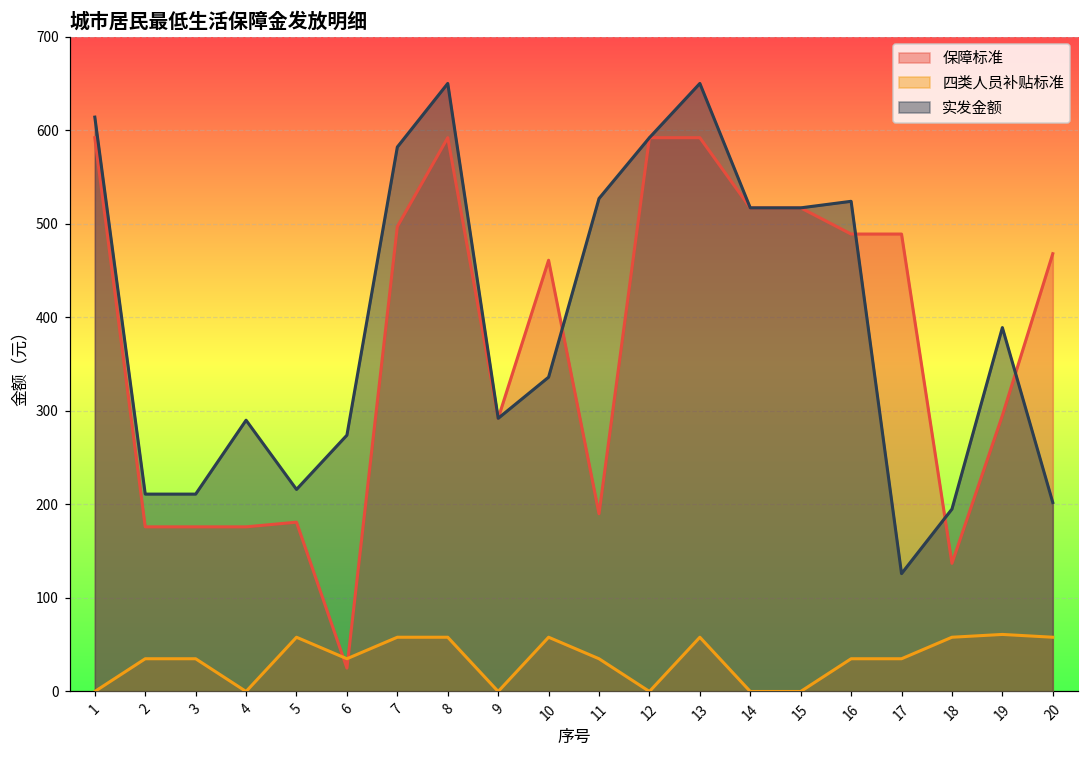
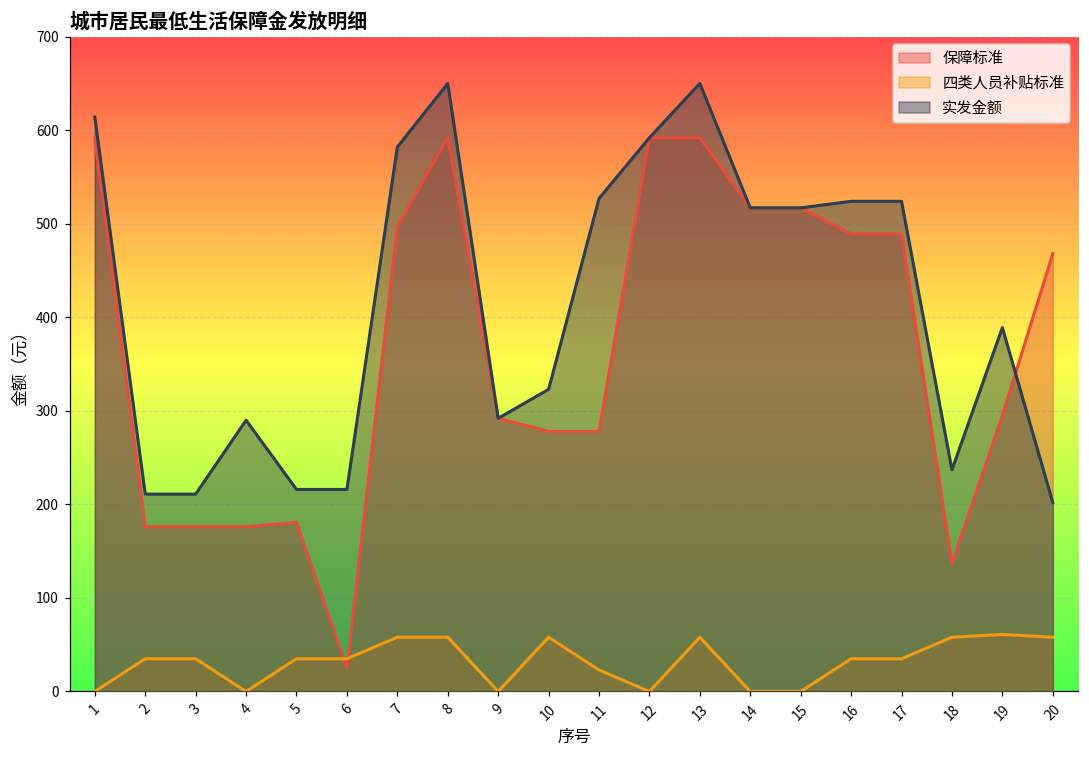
四类人员补贴标准, 5: 60 -> 40
实发金额, 6: 270 -> 220
保障标准, 10: 460 -> 280
实发金额, 10: 340 -> 320
保障标准, 11: 190 -> 280
四类人员补贴标准, 11: 40 -> 20
实发金额, 17: 130 -> 520
实发金额, 18: 200 -> 240
